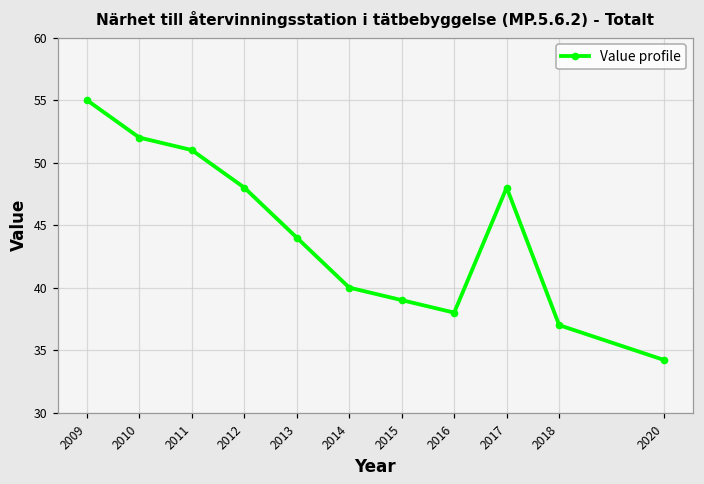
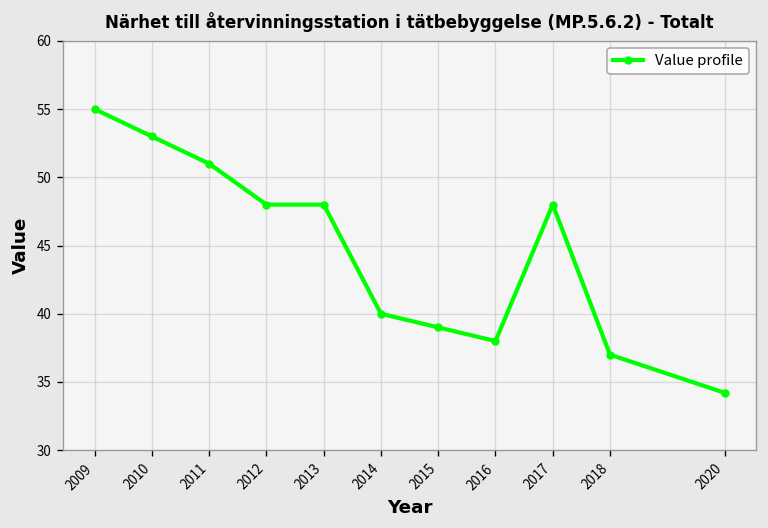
2010: 52 -> 53
2013: 44 -> 48
